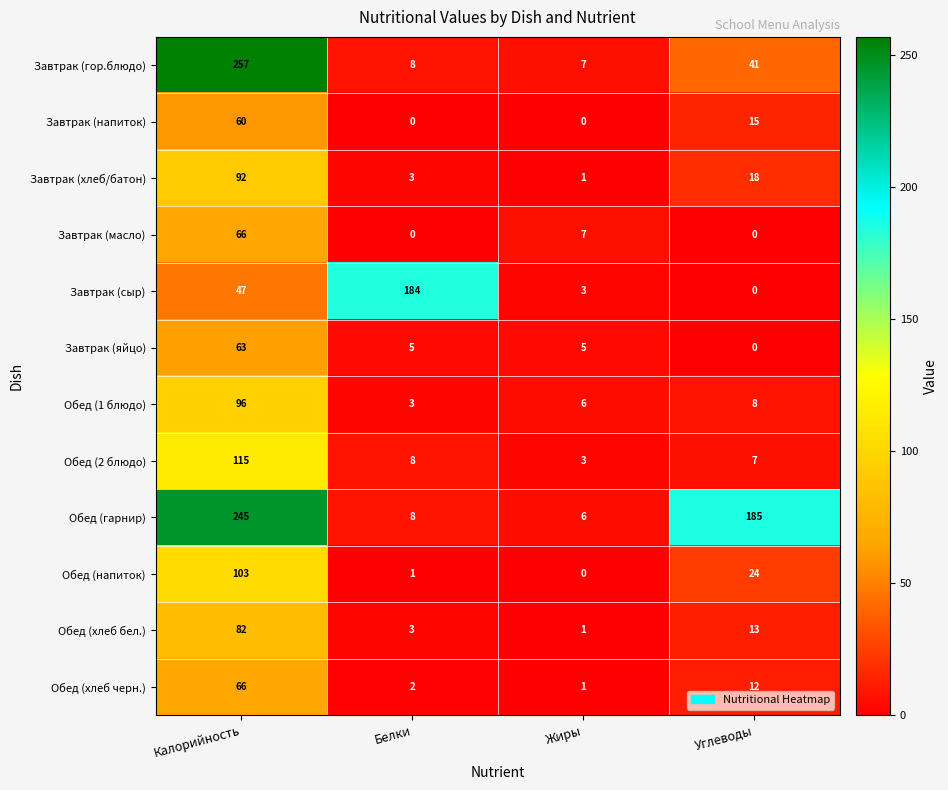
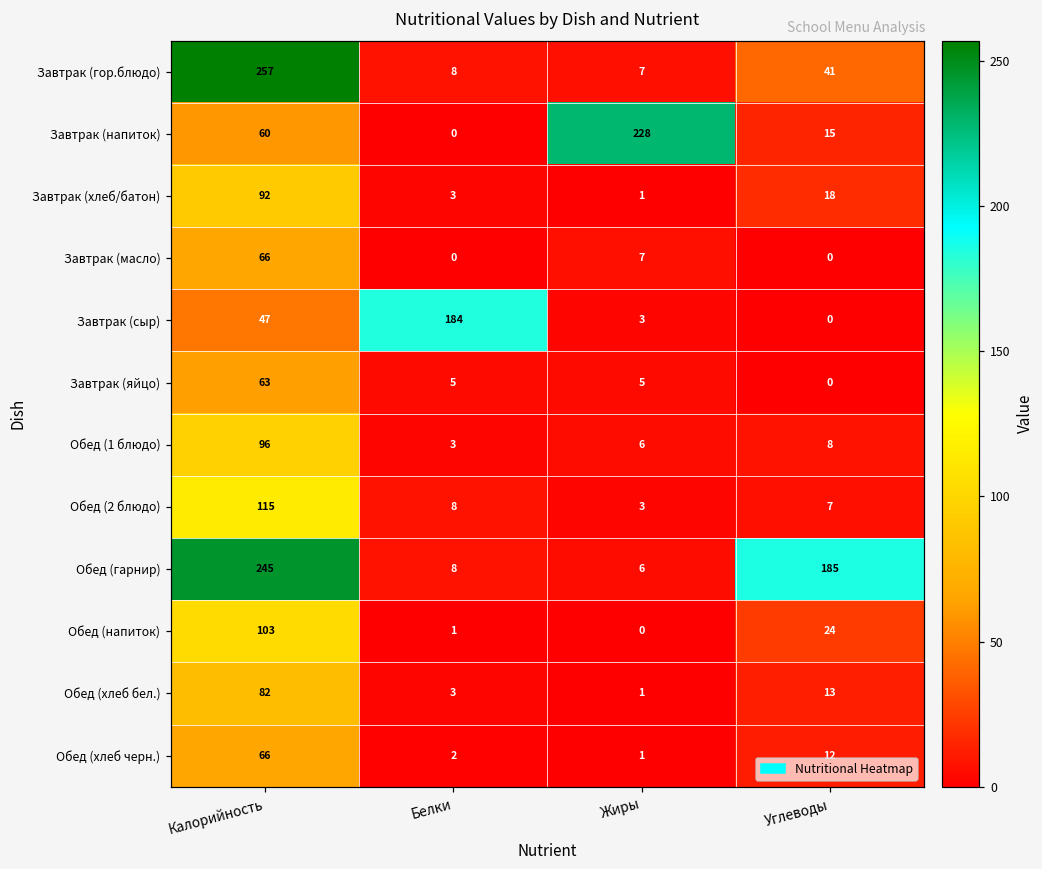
Завтрак (напиток), Жиры: 0 -> 228
